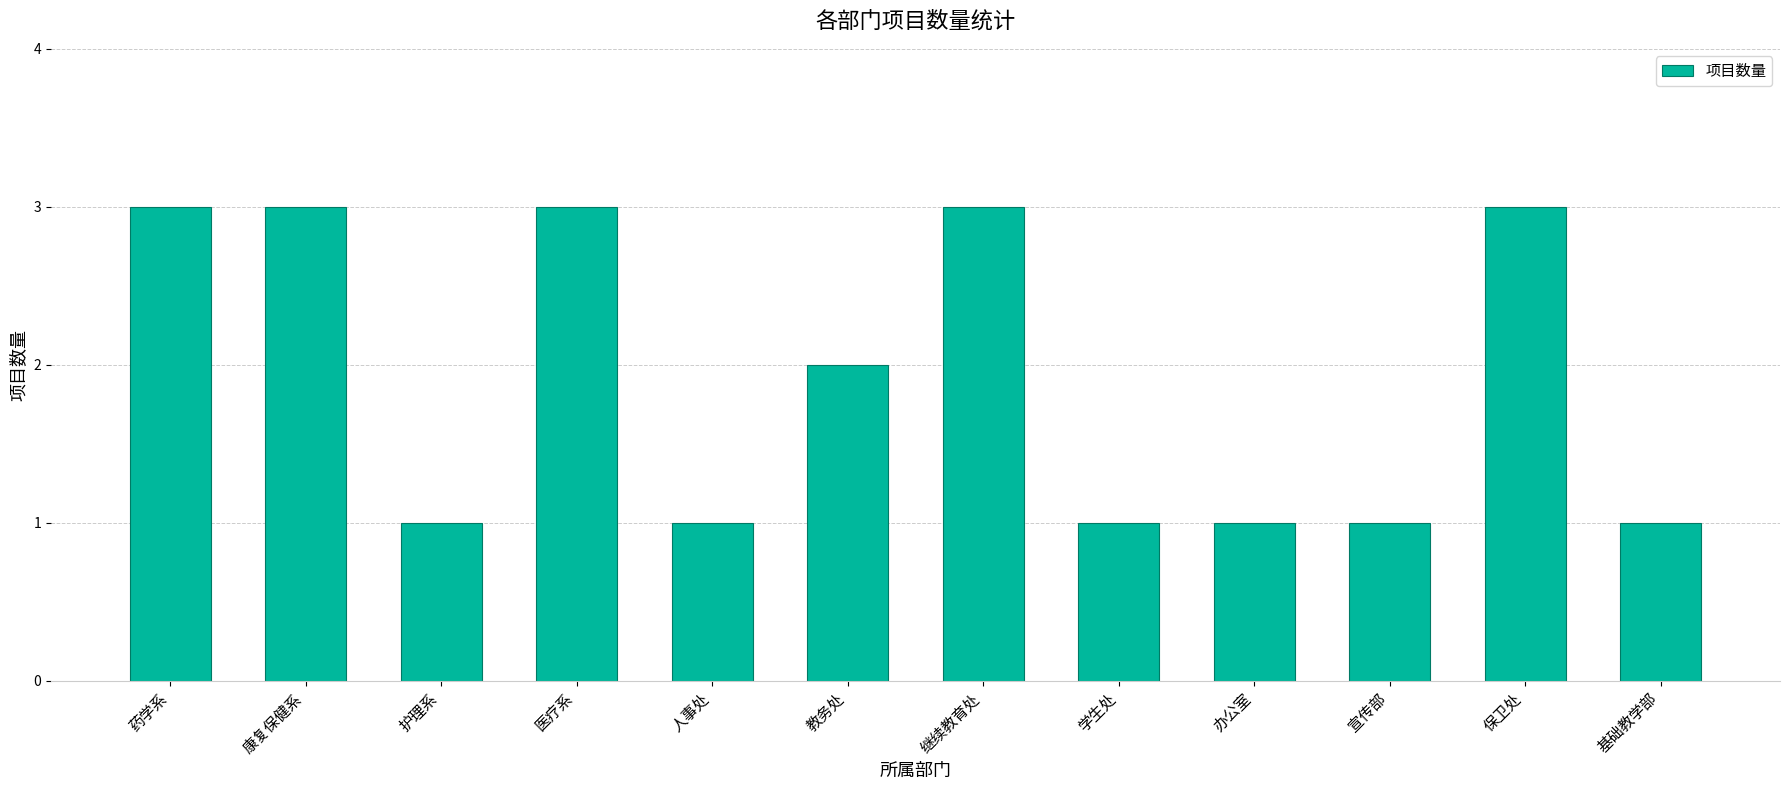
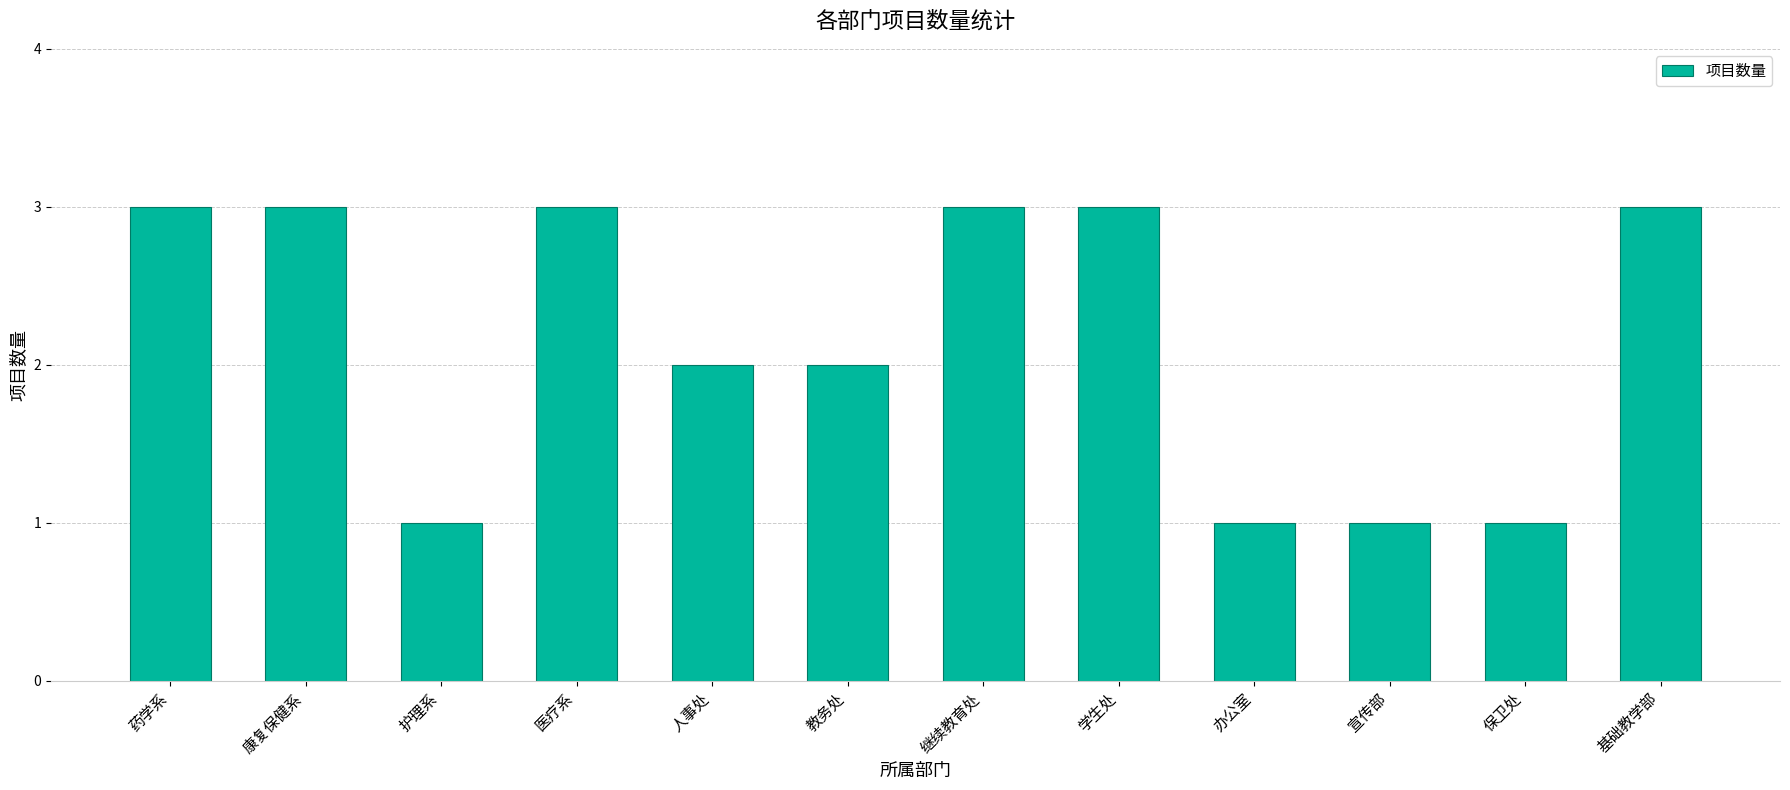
人事处: 1 -> 2
学生处: 1 -> 3
保卫处: 3 -> 1
基础教学部: 1 -> 3
